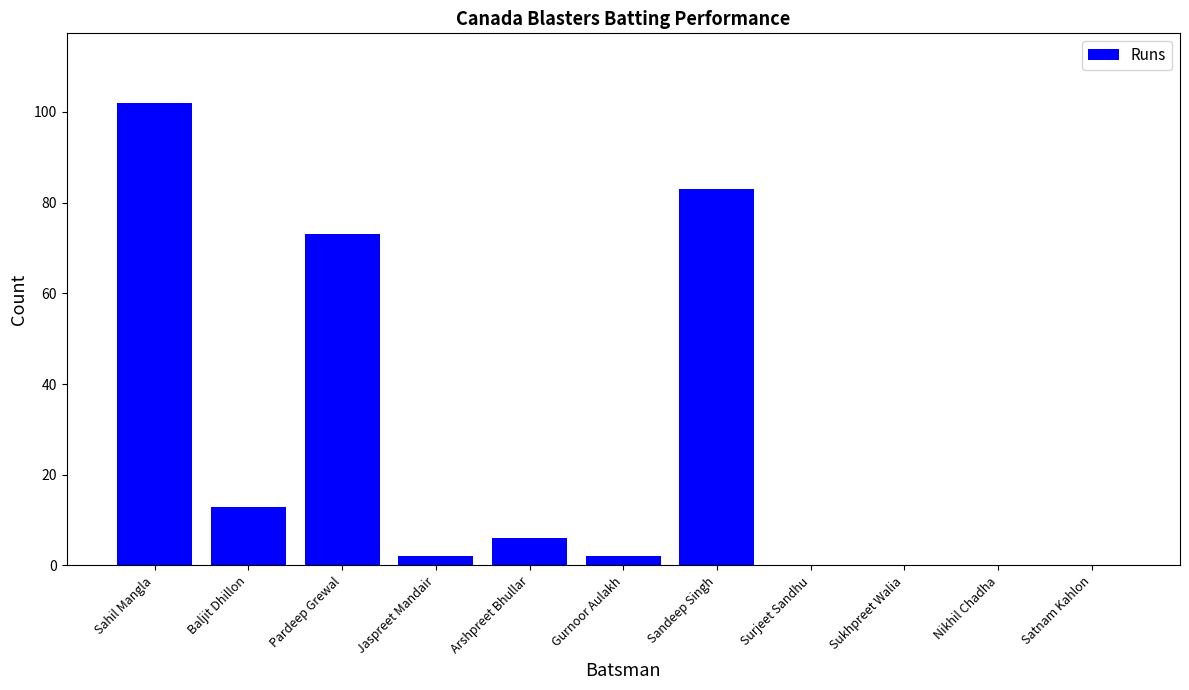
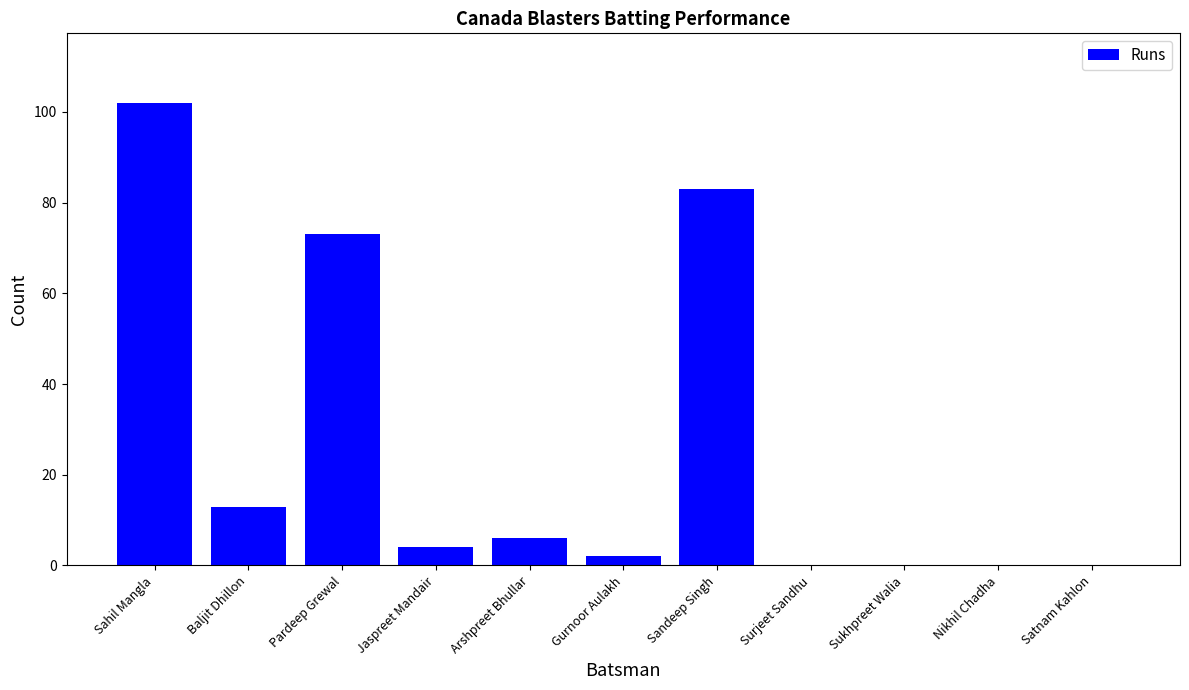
Jaspreet Mandair: 2 -> 4
